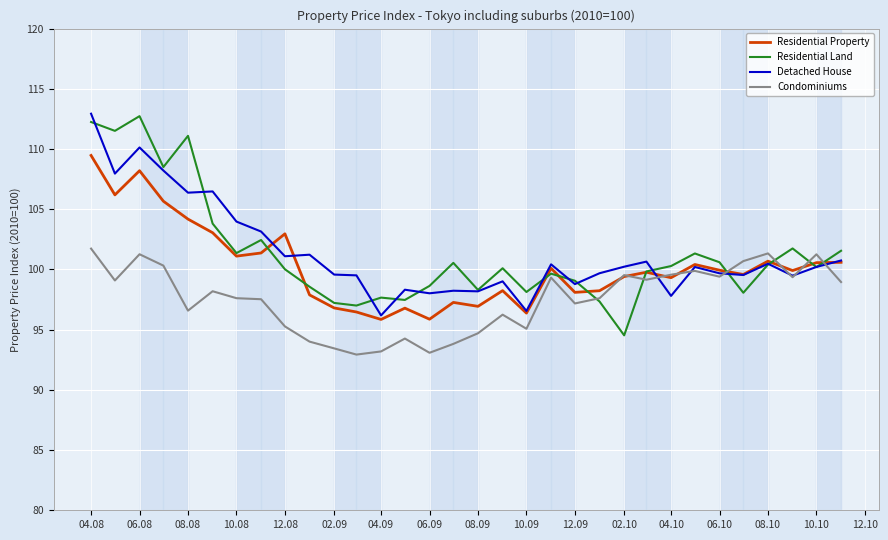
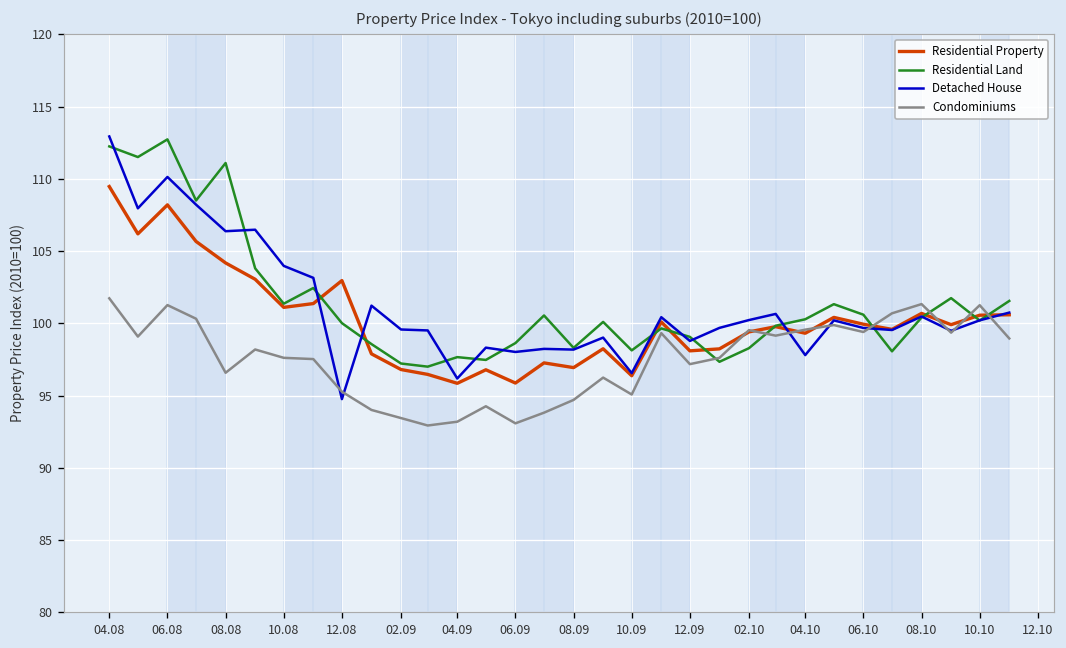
Detached House, 12.08: 101.1 -> 94.8
Residential Land, 02.10: 94.5 -> 98.3
